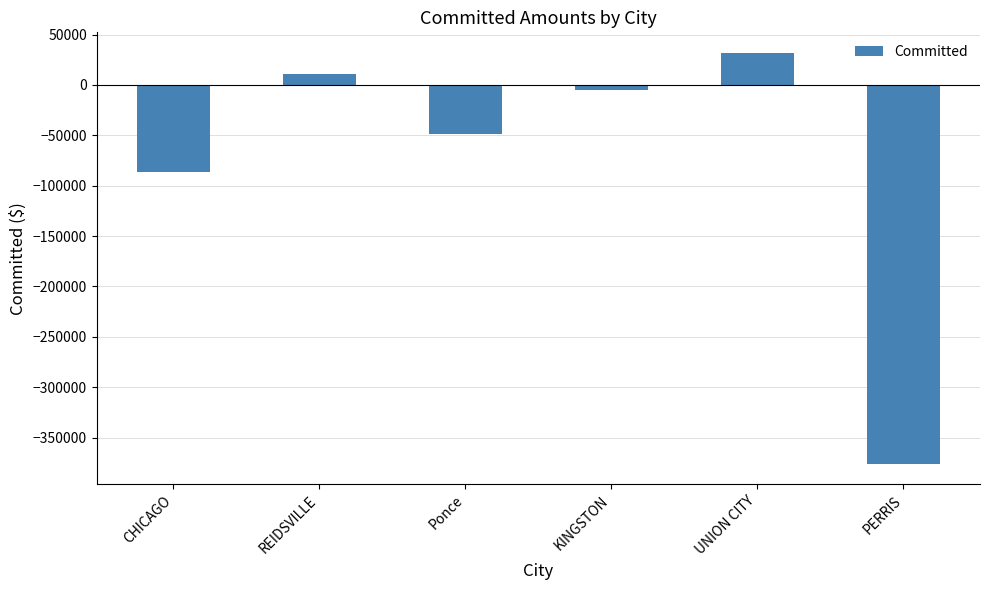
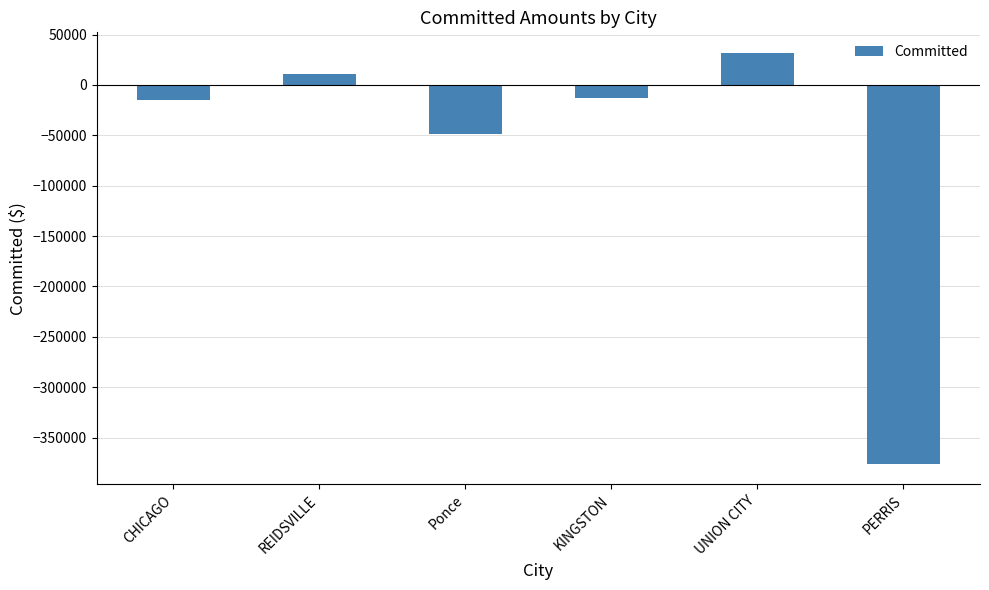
CHICAGO: -87000 -> -15000
KINGSTON: -5000 -> -13000
